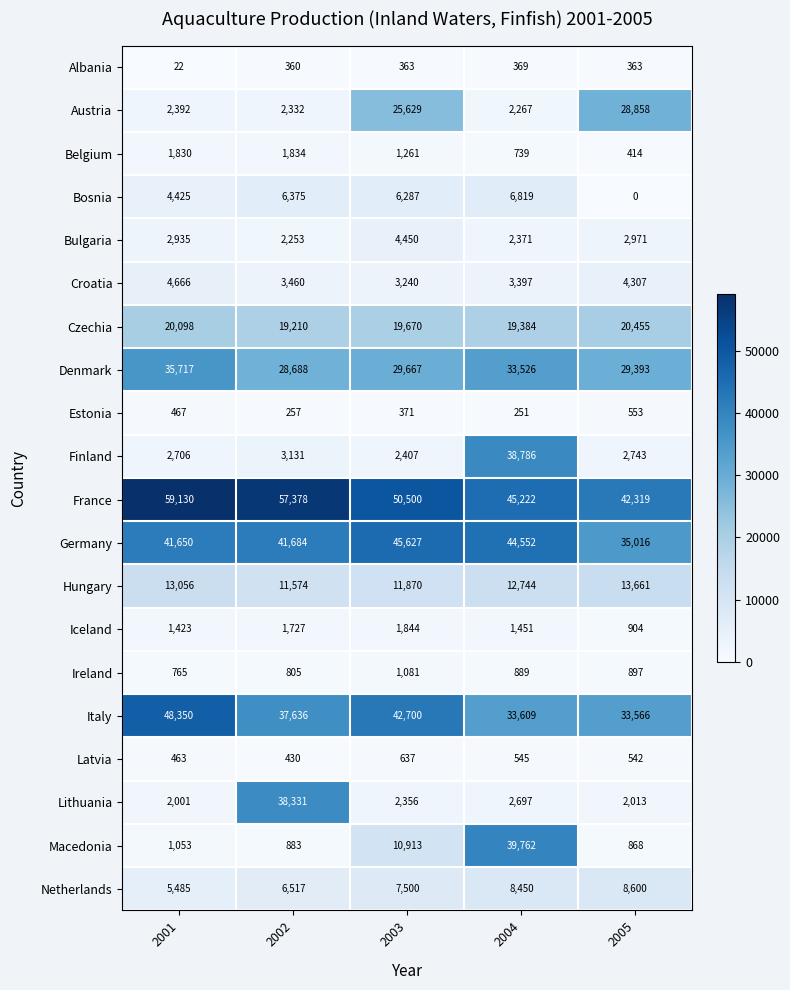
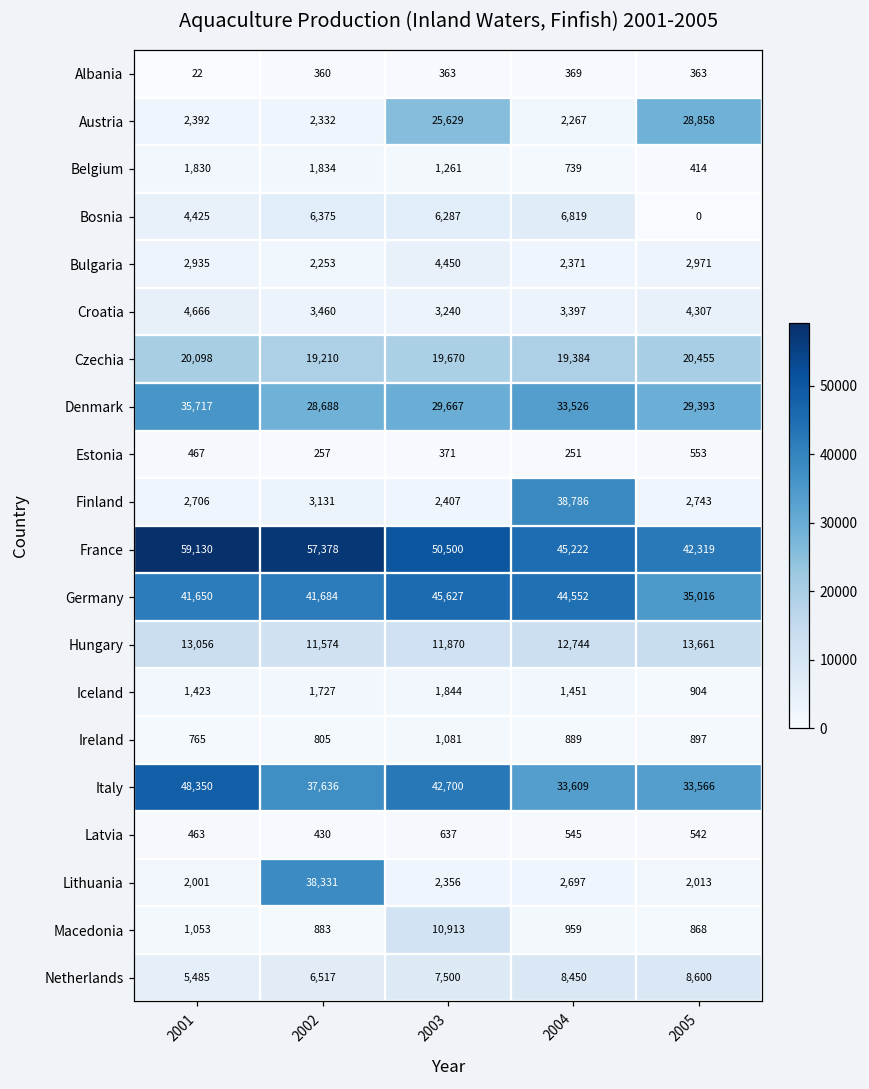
Macedonia, 2004: 39,762 -> 959
